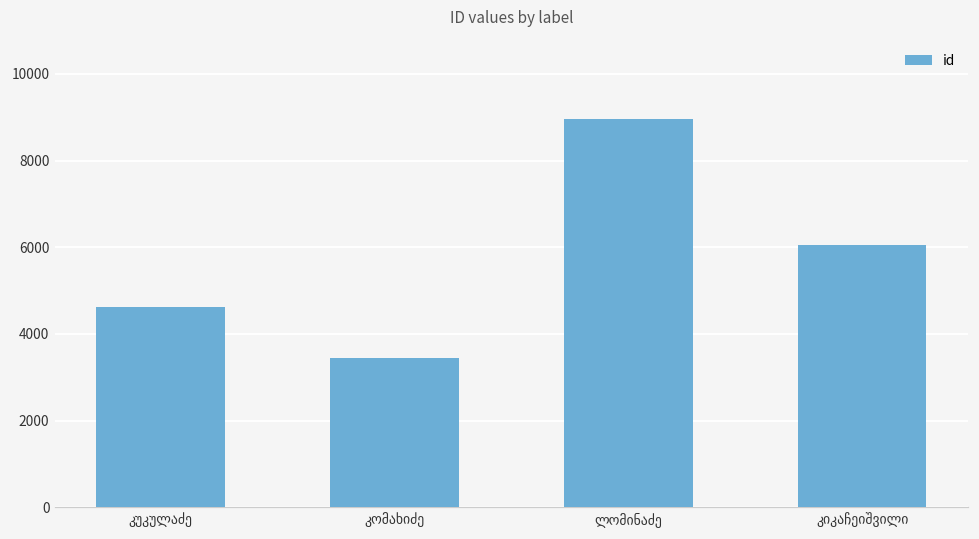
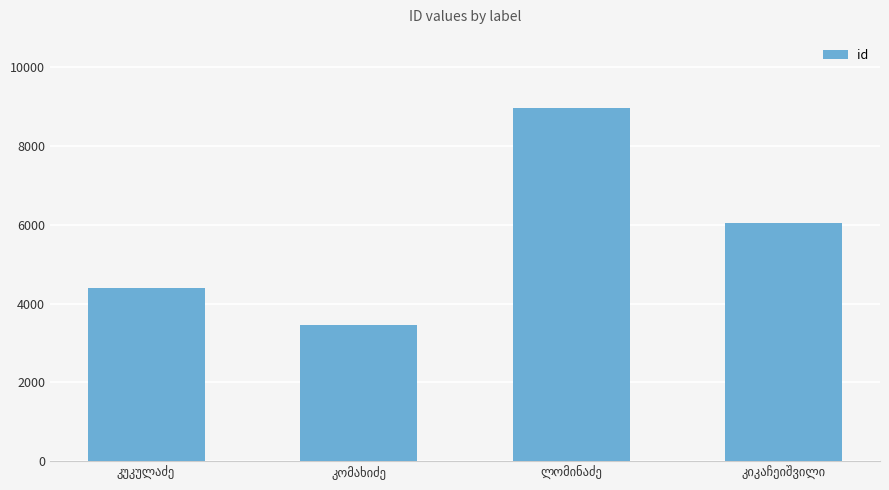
კუკულაძე: 4600 -> 4400
